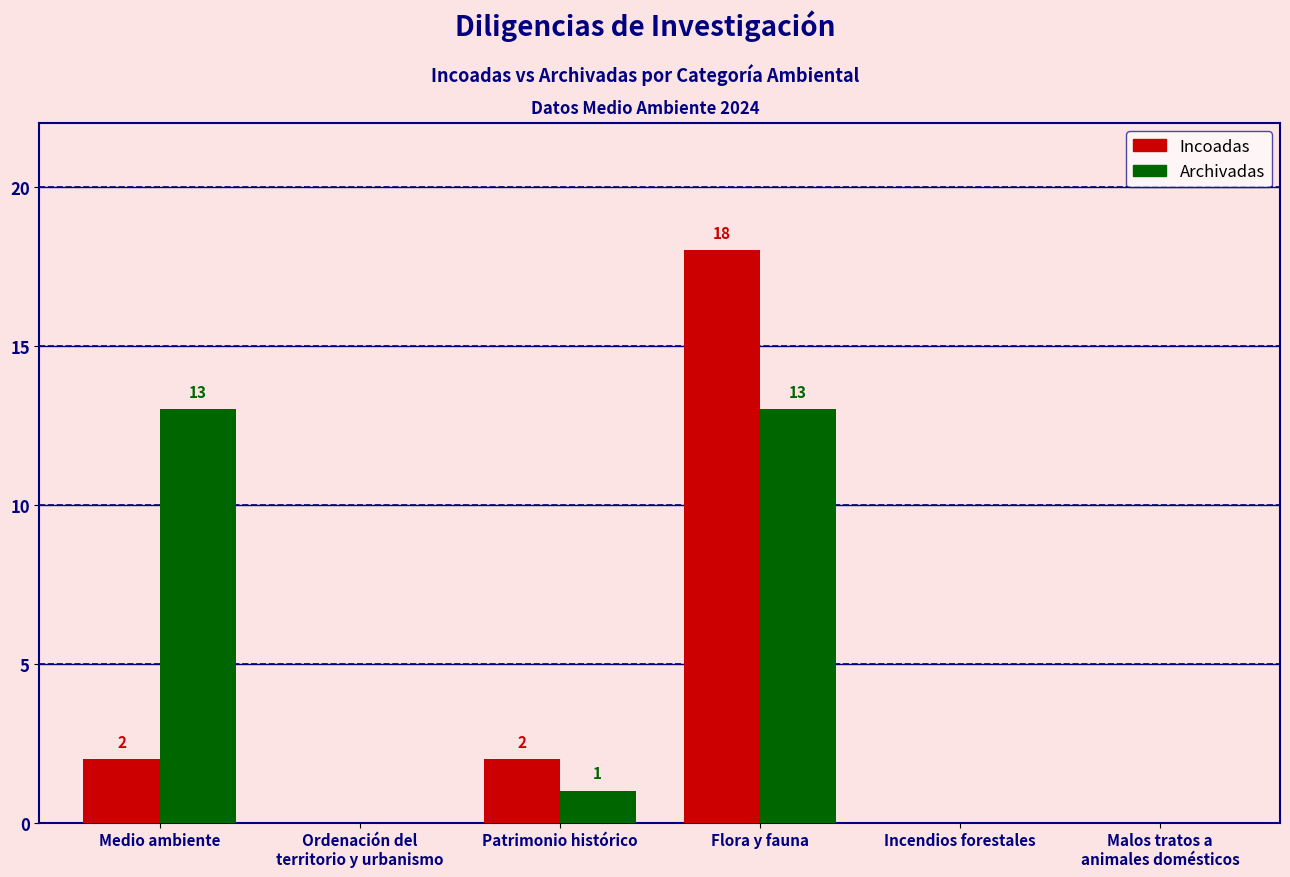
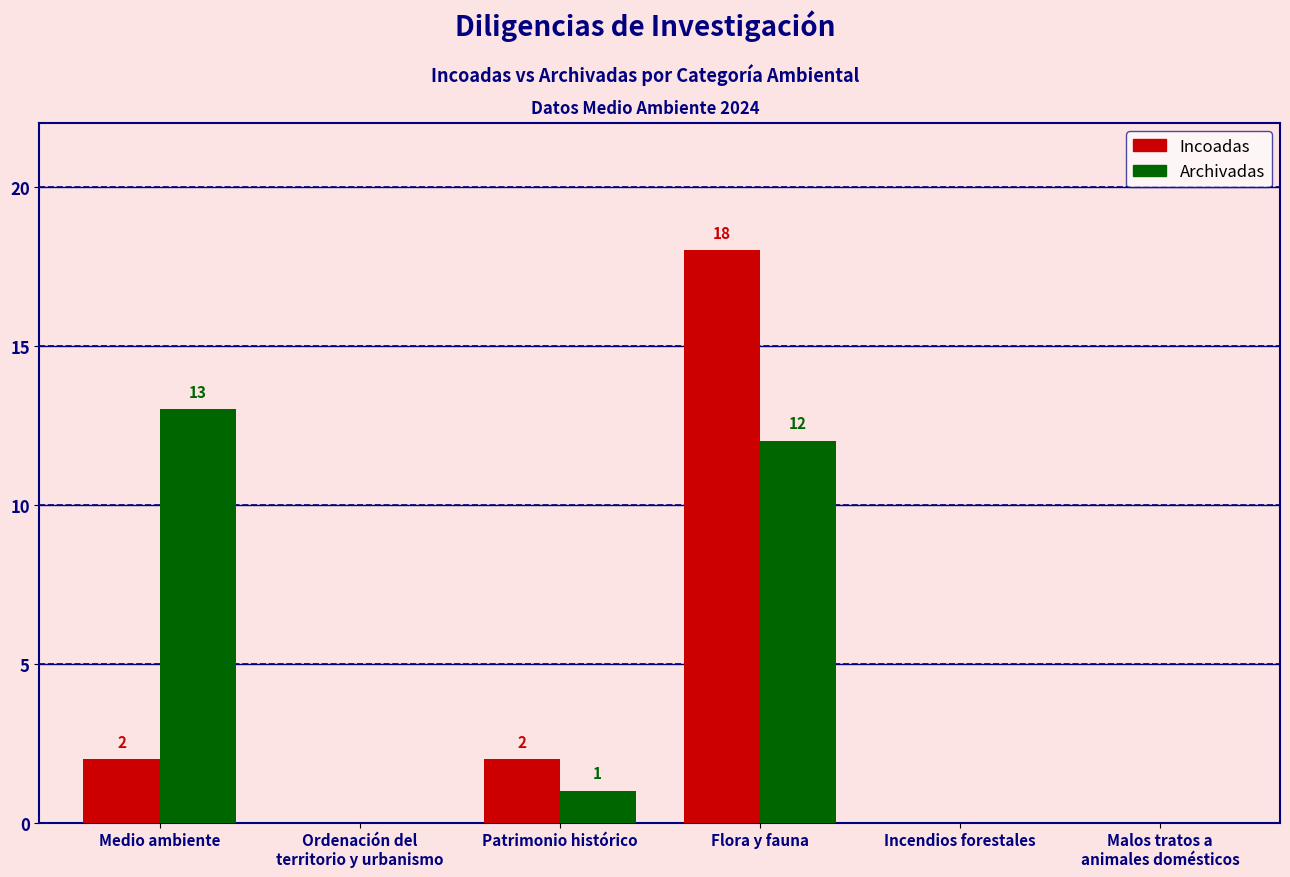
Archivadas, Flora y fauna: 13 -> 12
